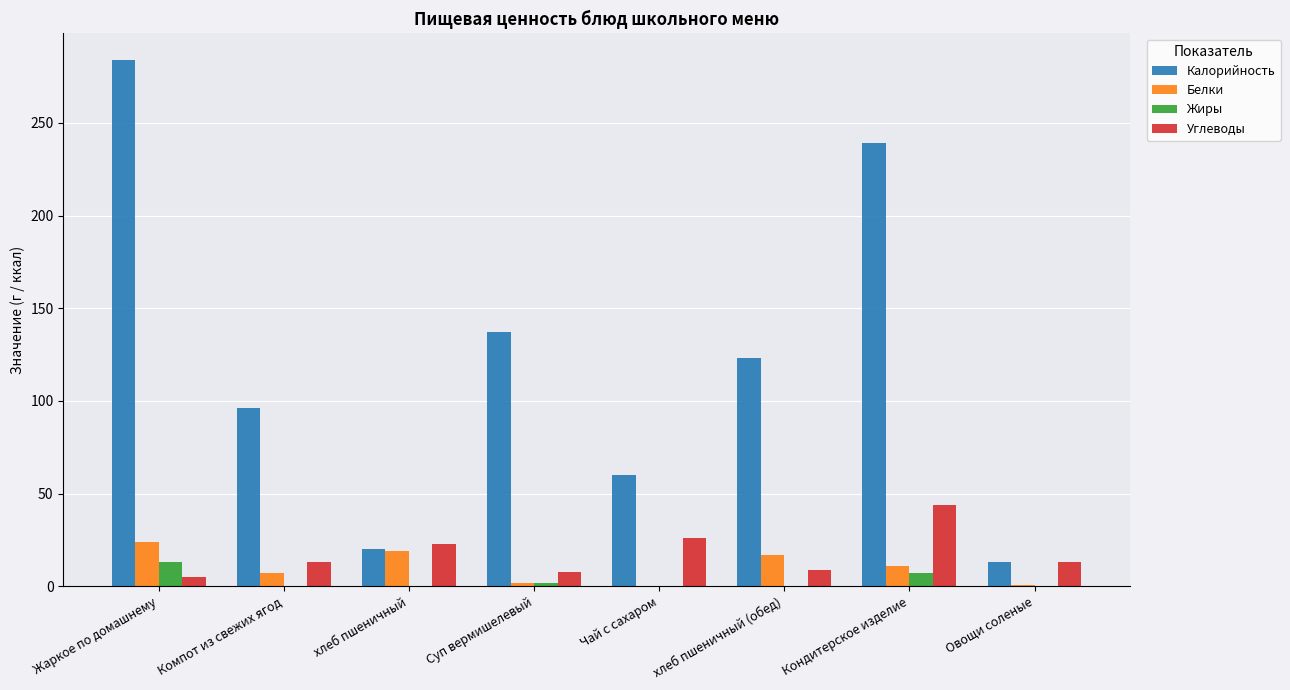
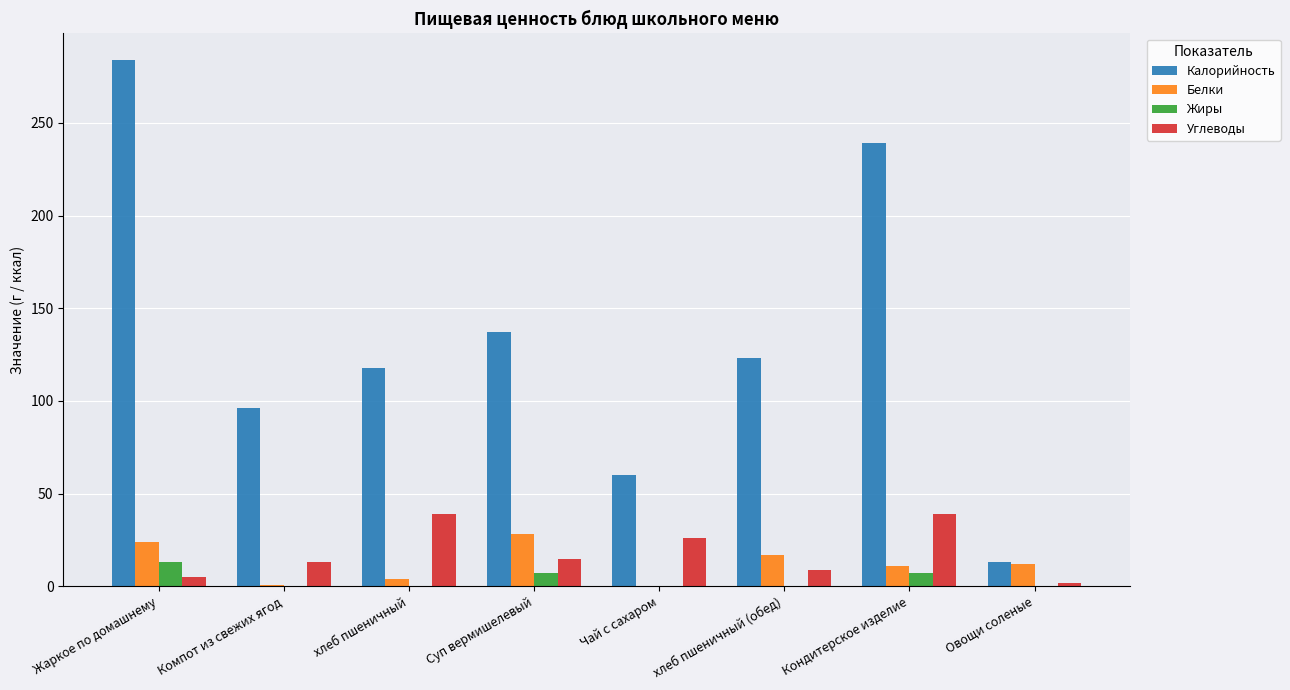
Белки, Компот из свежих ягод: 7 -> 1
Калорийность, хлеб пшеничный: 20 -> 118
Белки, хлеб пшеничный: 19 -> 4
Углеводы, хлеб пшеничный: 23 -> 39
Белки, Суп вермишелевый: 2 -> 28
Жиры, Суп вермишелевый: 2 -> 7
Углеводы, Суп вермишелевый: 8 -> 15
Углеводы, Кондитерское изделие: 44 -> 39
Белки, Овощи соленые: 1 -> 12
Углеводы, Овощи соленые: 13 -> 2
